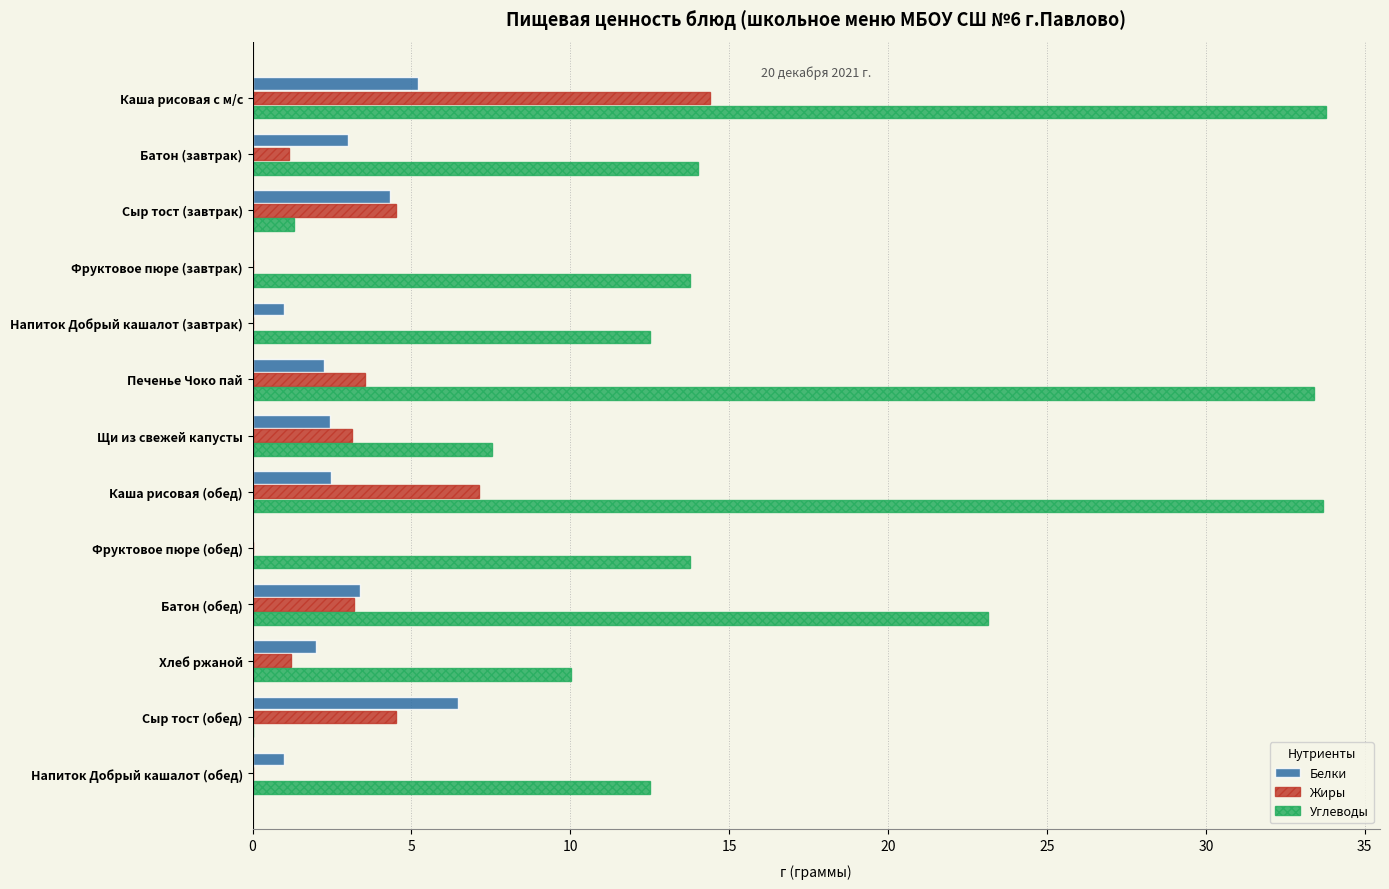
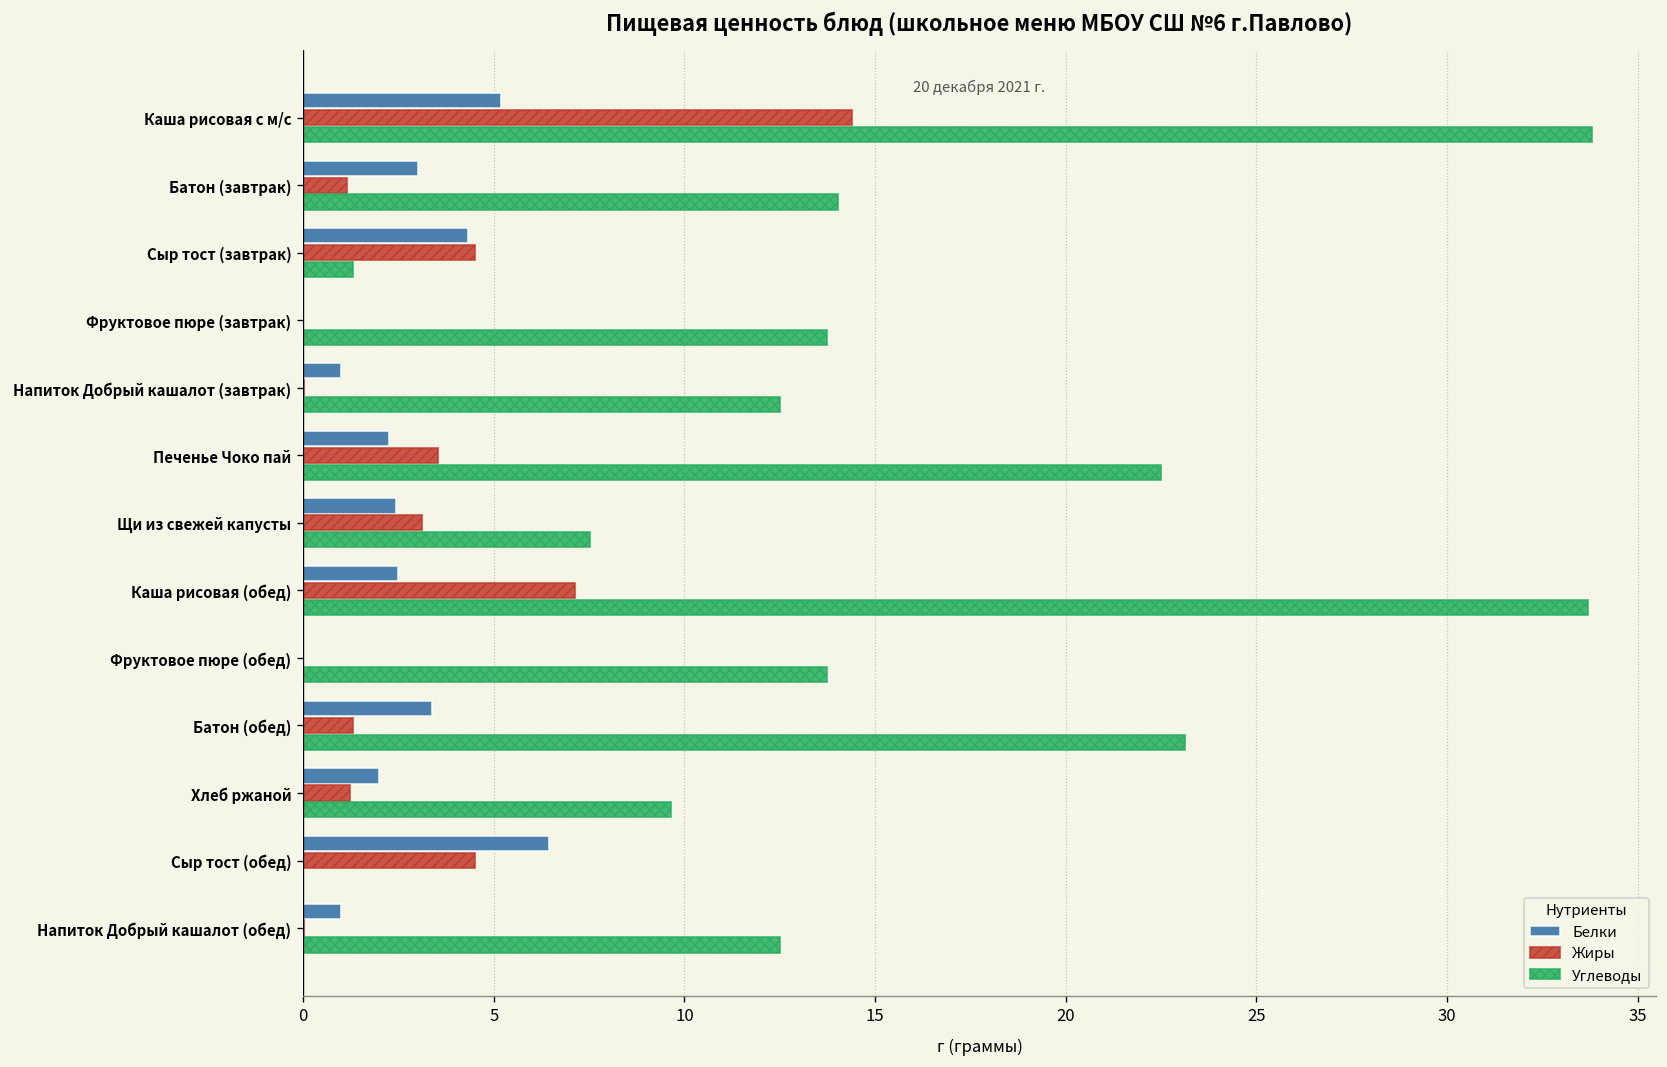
Углеводы, Печенье Чоко пай: 33.4 -> 22.5
Жиры, Батон (обед): 3.2 -> 1.3
Углеводы, Хлеб ржаной: 10.0 -> 9.7
